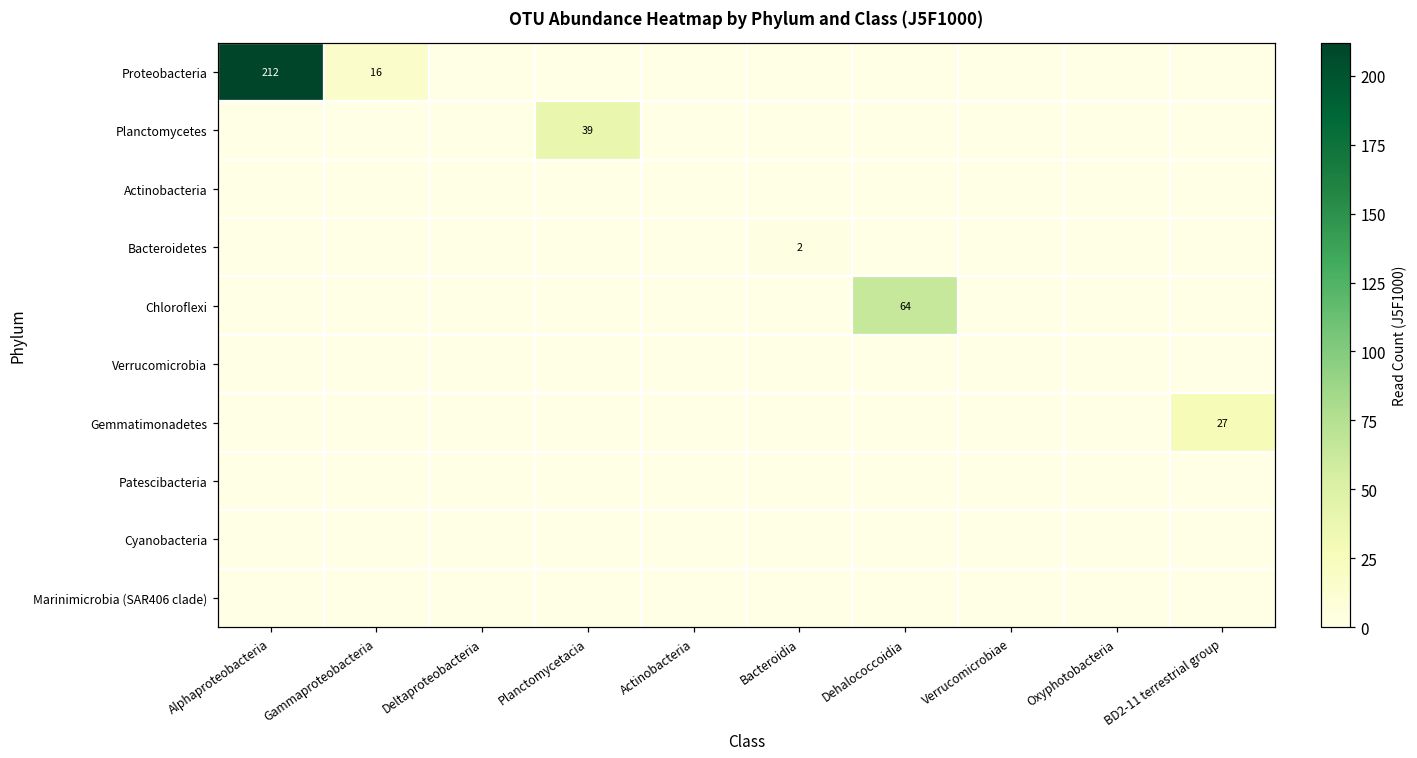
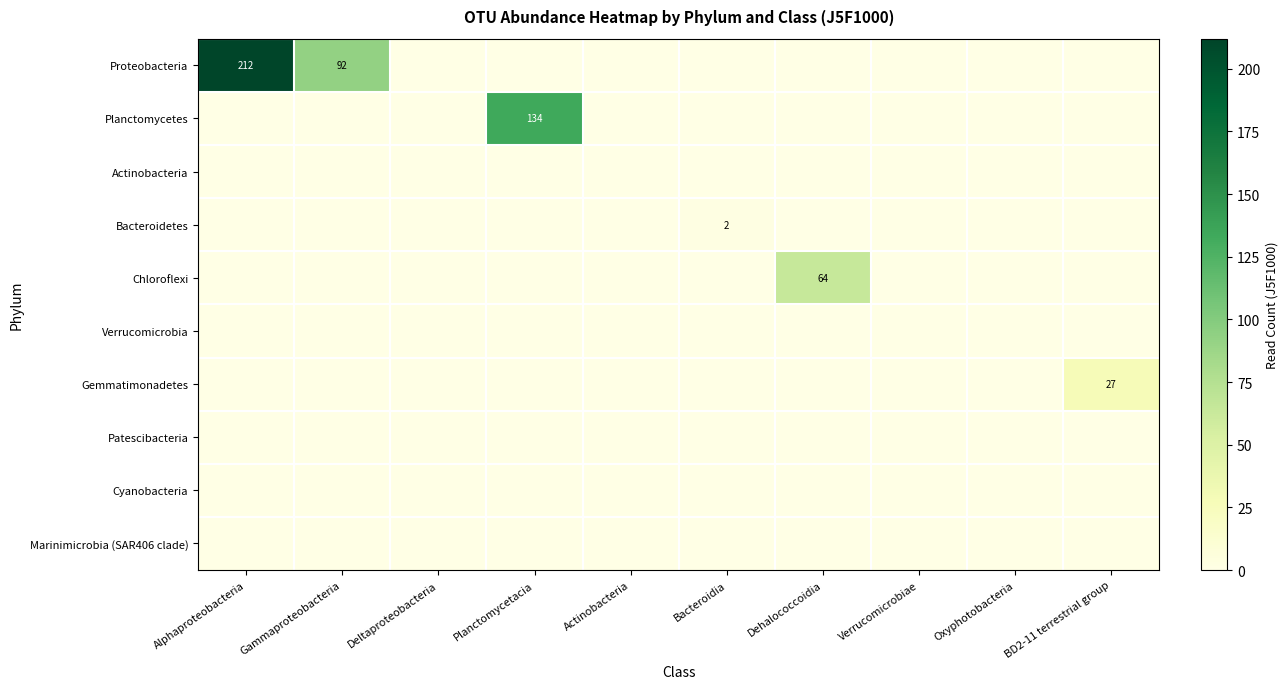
Proteobacteria, Gammaproteobacteria: 16 -> 92
Planctomycetes, Planctomycetacia: 39 -> 134
